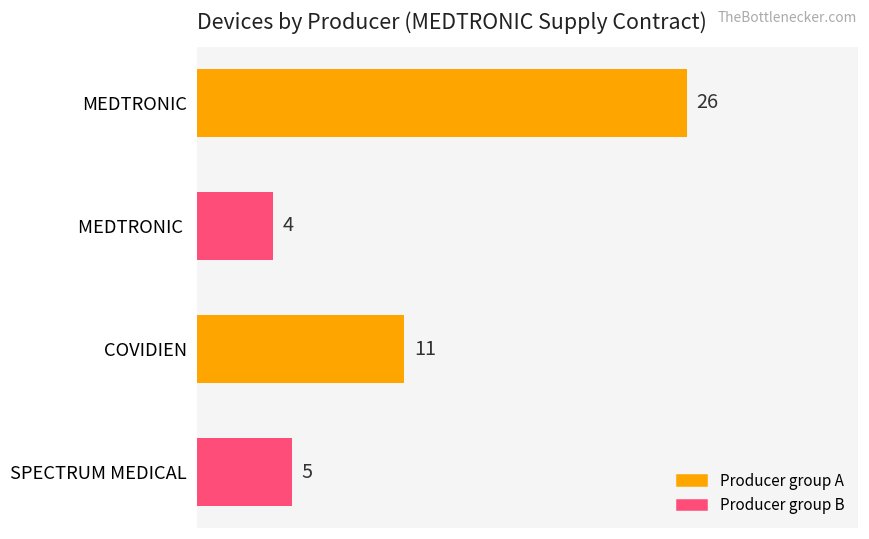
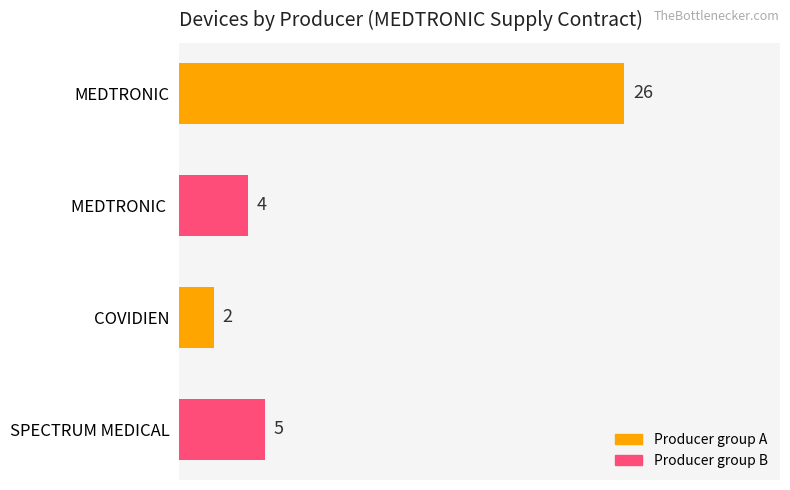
COVIDIEN: 11 -> 2
